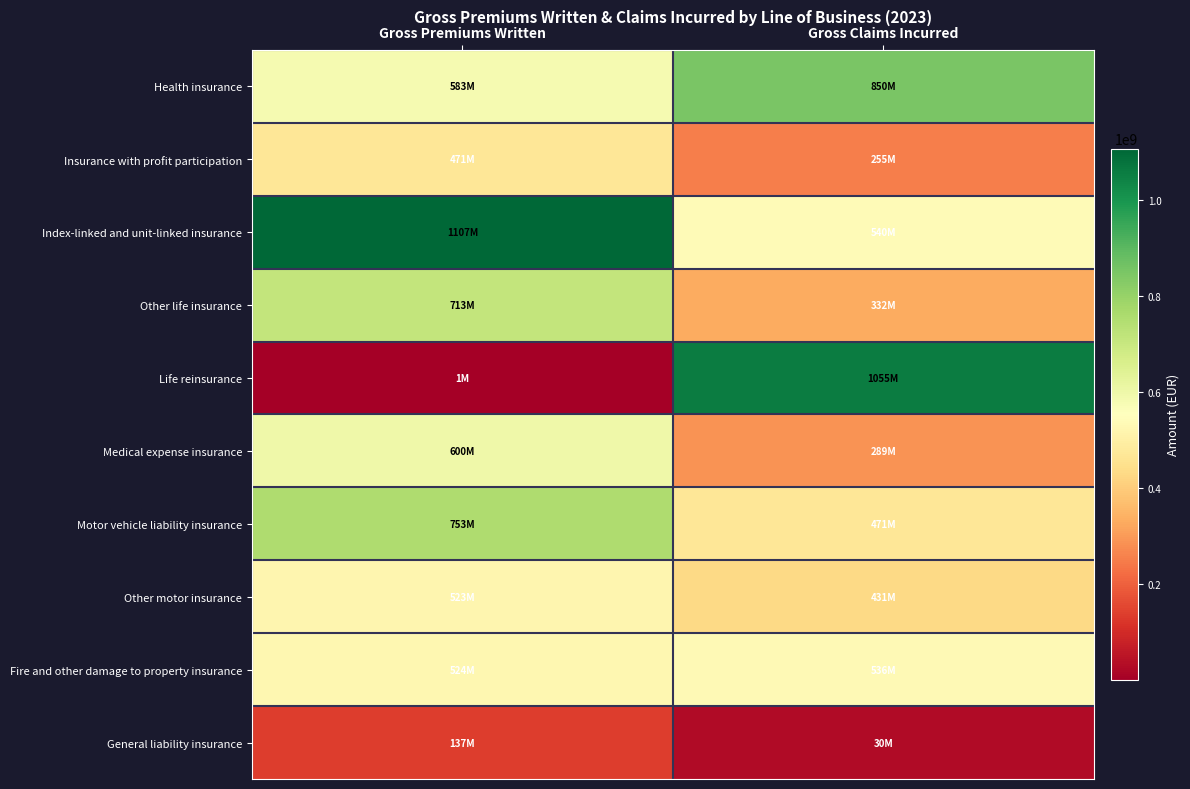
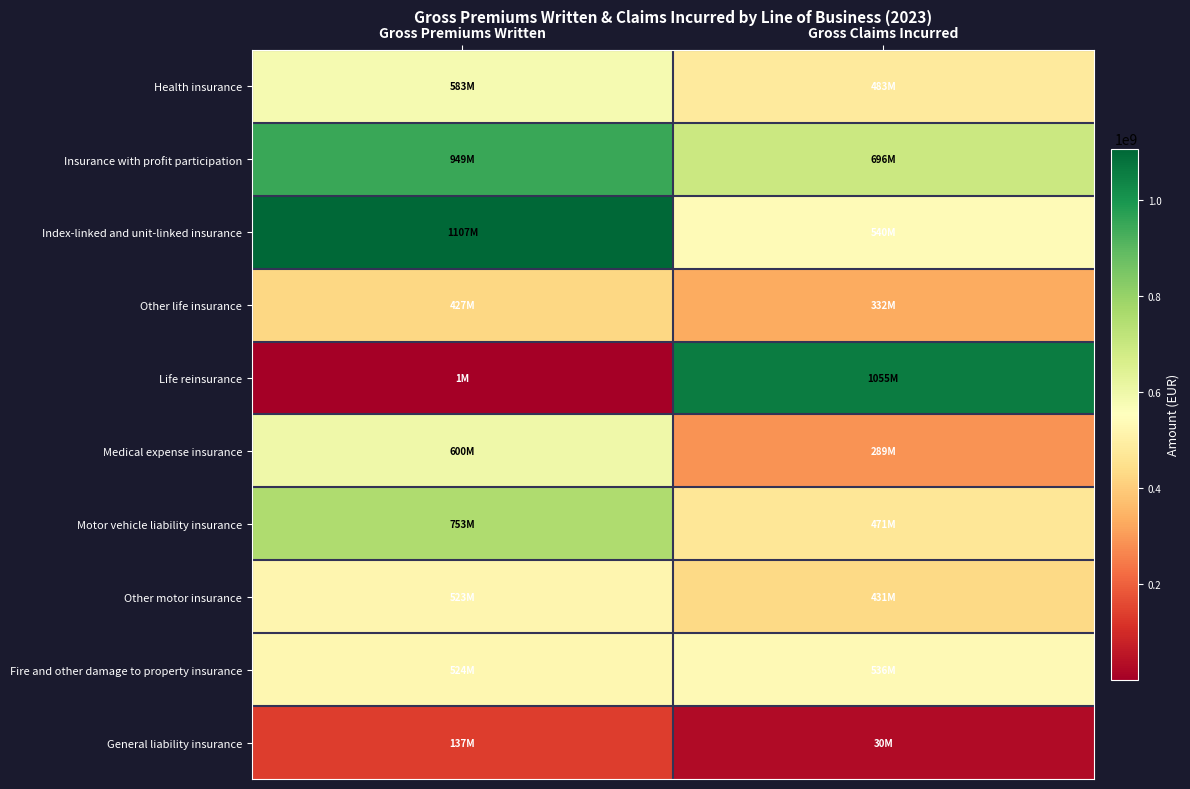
Health insurance, Gross Claims Incurred: 850M -> 483M
Insurance with profit participation, Gross Premiums Written: 471M -> 949M
Insurance with profit participation, Gross Claims Incurred: 255M -> 696M
Other life insurance, Gross Premiums Written: 713M -> 427M
